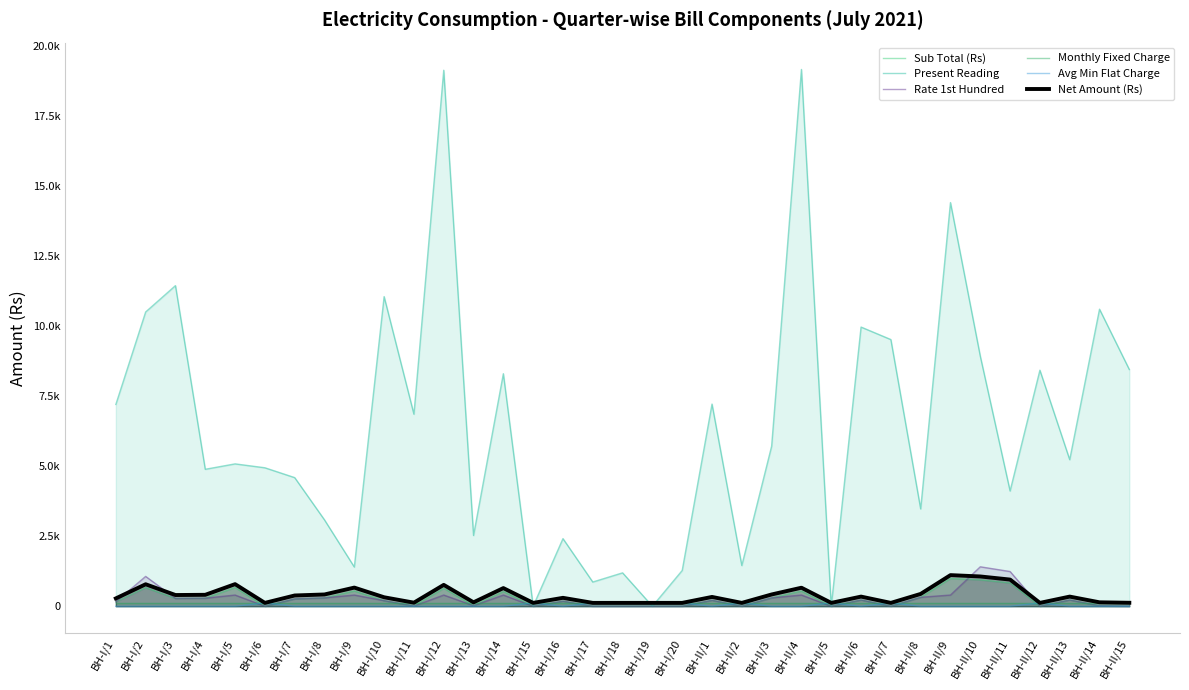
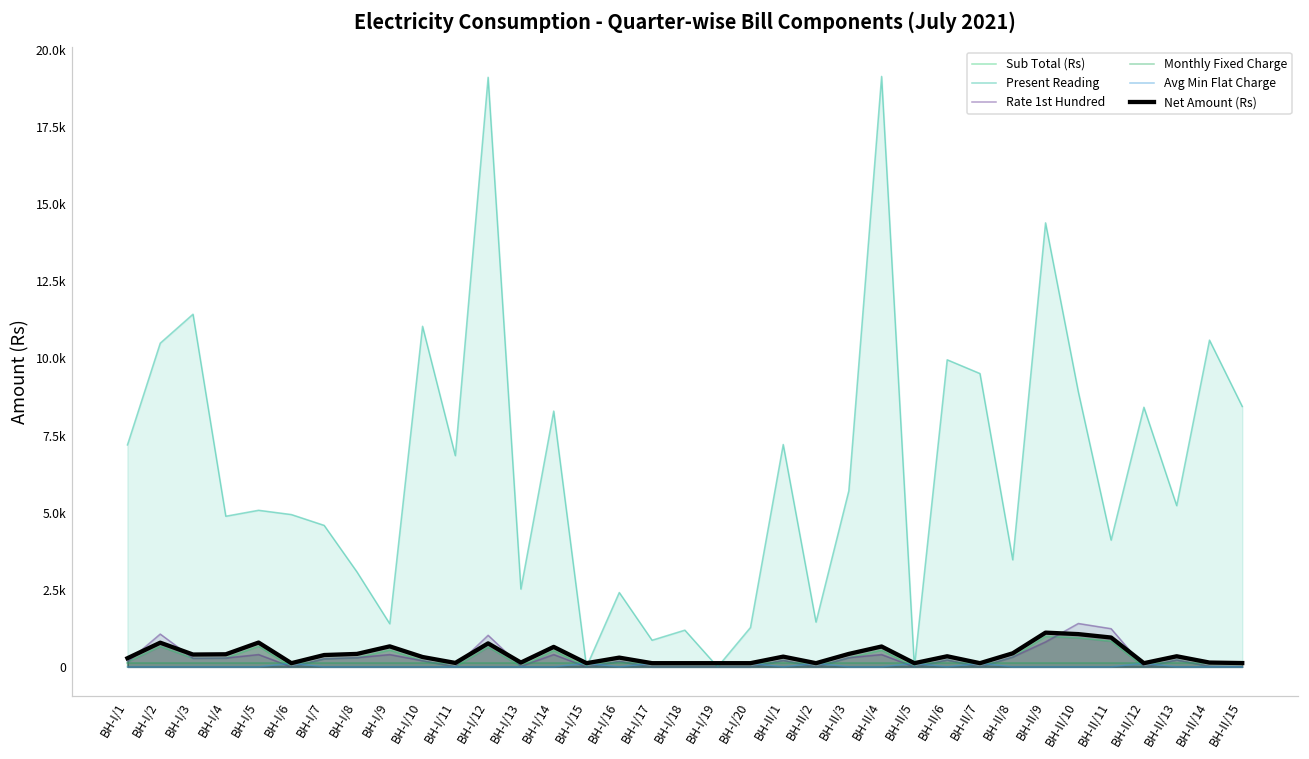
Rate 1st Hundred, BH-I/12: 400 -> 1000
Rate 1st Hundred, BH-II/9: 400 -> 800
